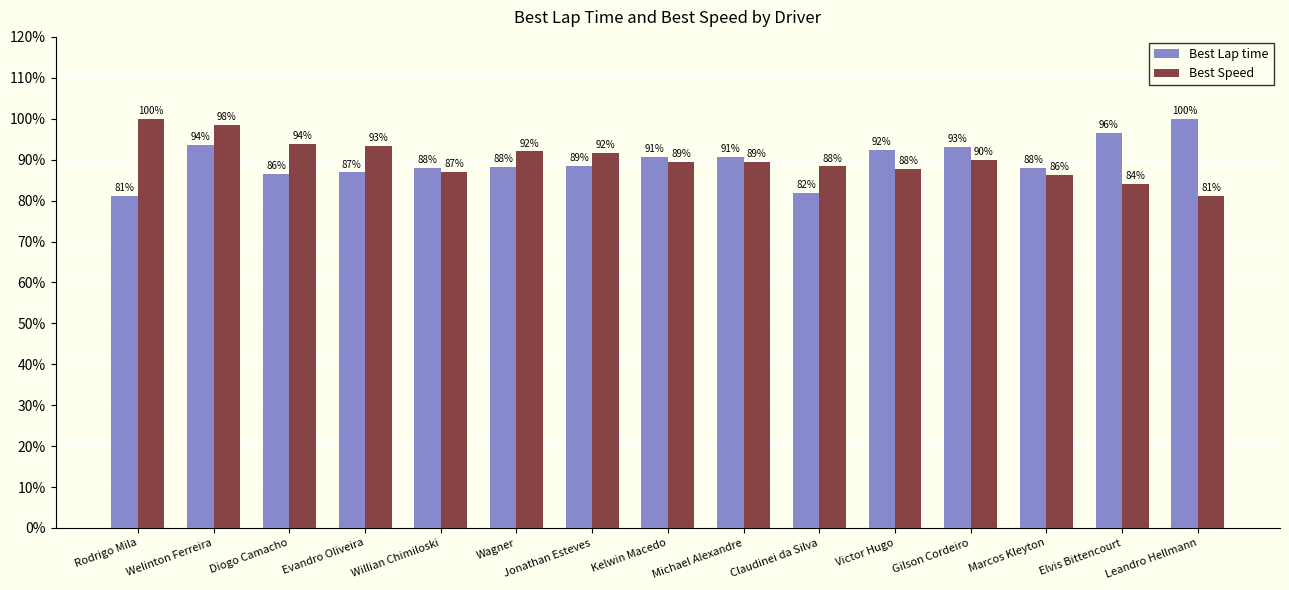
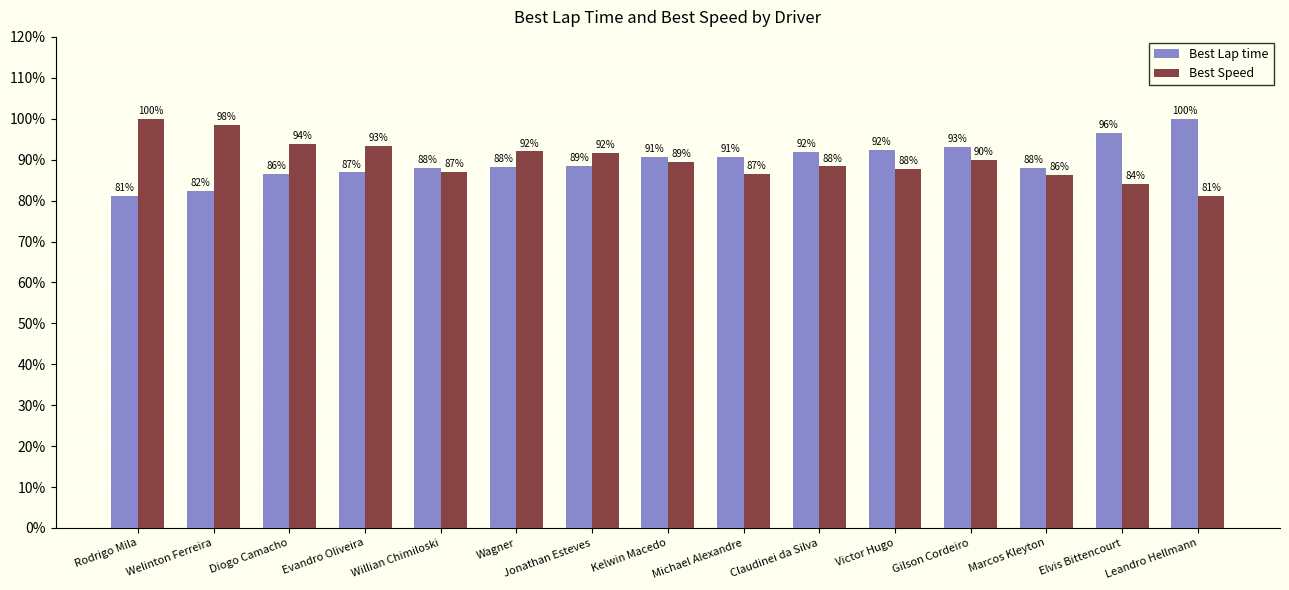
Best Lap time, Welinton Ferreira: 94% -> 82%
Best Speed, Michael Alexandre: 89% -> 87%
Best Lap time, Claudinei da Silva: 82% -> 92%
